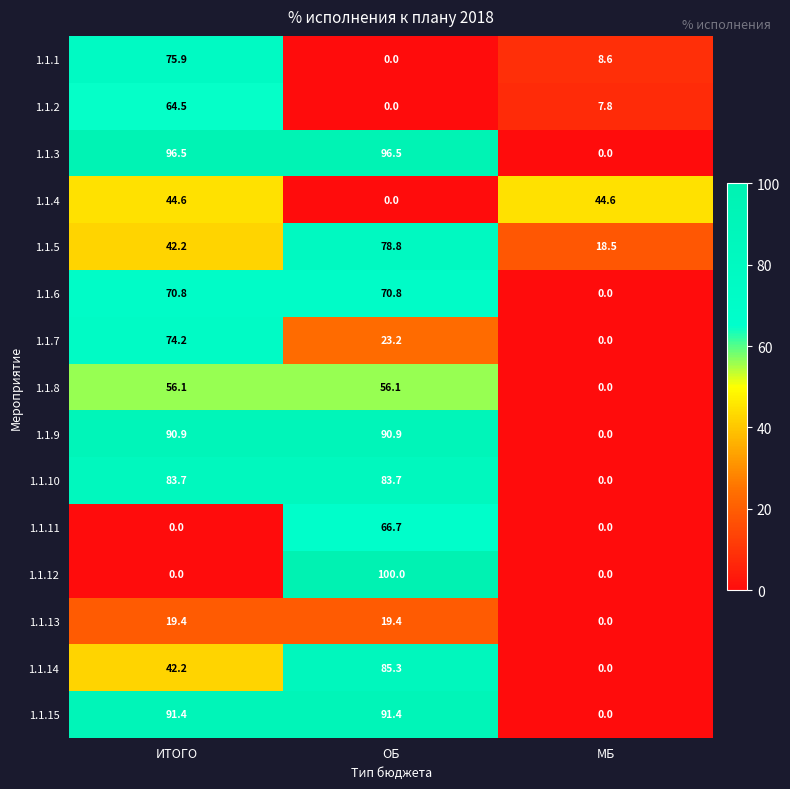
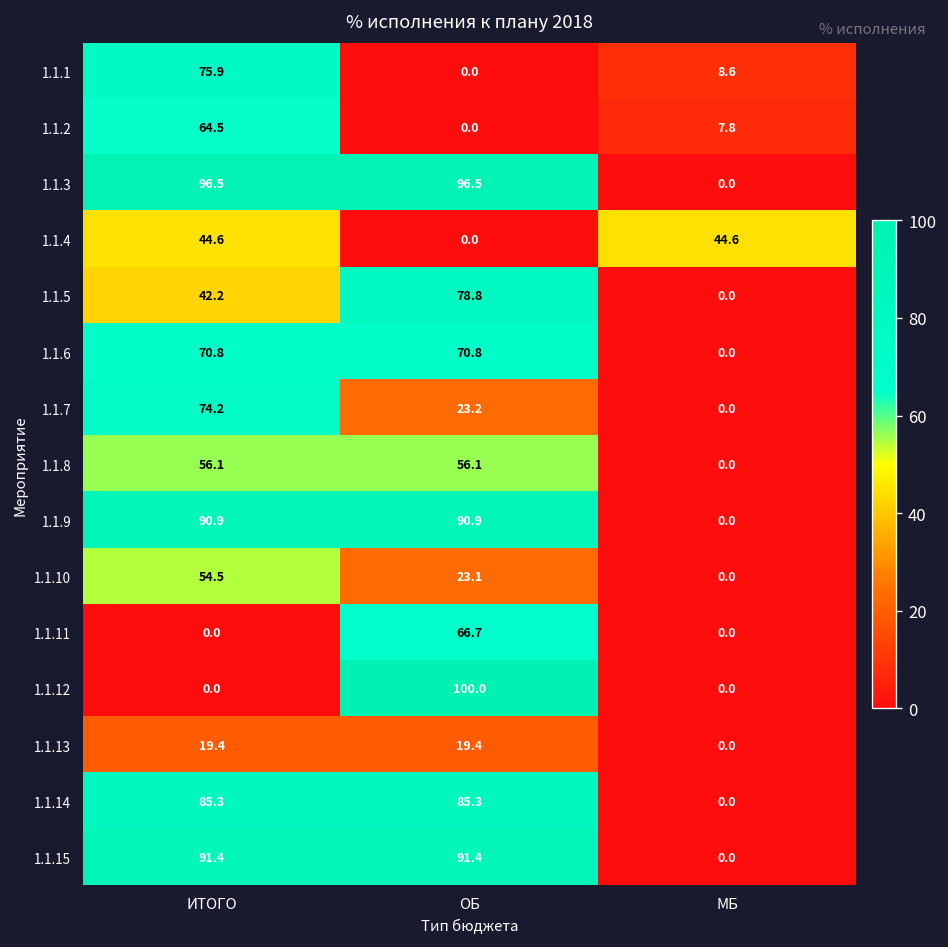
1.1.5, МБ: 18.5 -> 0.0
1.1.10, ИТОГО: 83.7 -> 54.5
1.1.10, ОБ: 83.7 -> 23.1
1.1.14, ИТОГО: 42.2 -> 85.3
